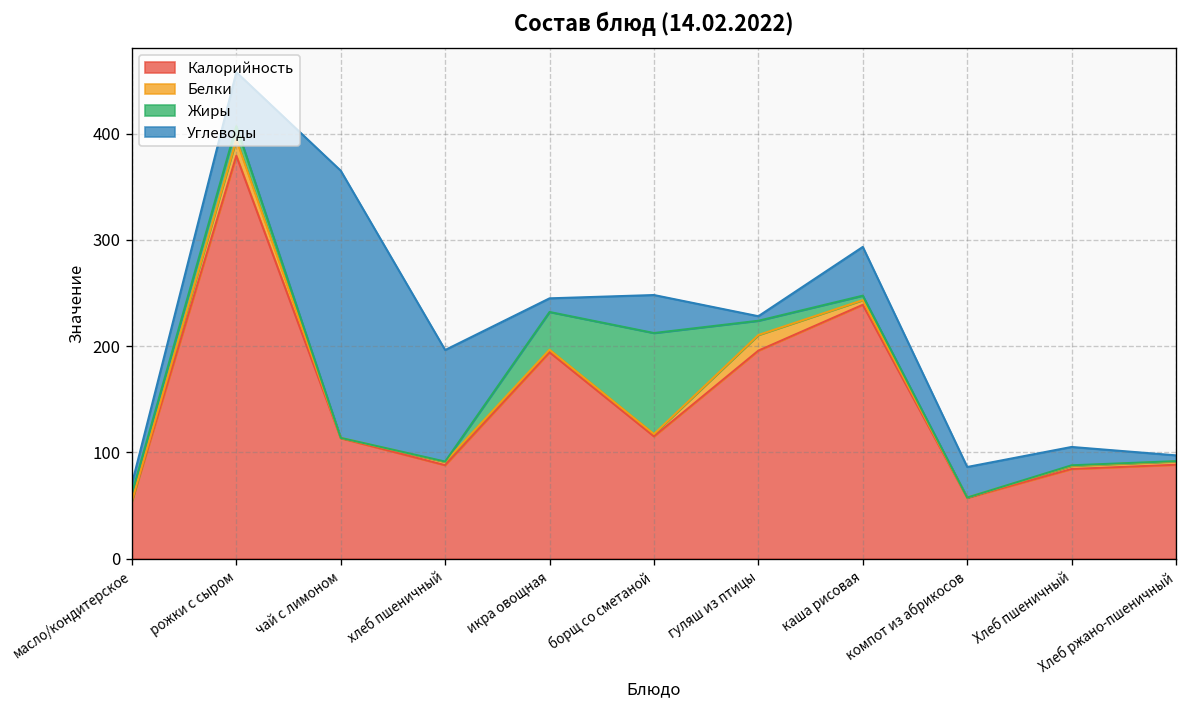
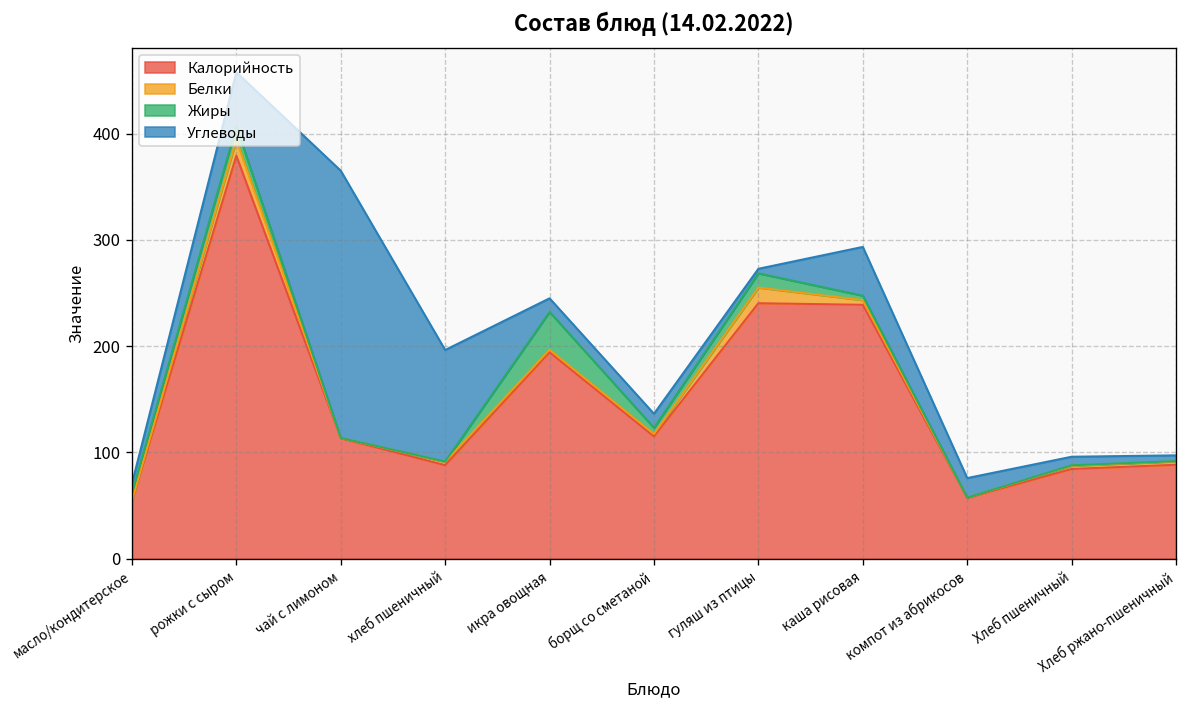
Жиры, борщ со сметаной: 100 -> 10
Углеводы, борщ со сметаной: 40 -> 10
Калорийность, гуляш из птицы: 200 -> 240
Углеводы, компот из абрикосов: 30 -> 20
Углеводы, Хлеб пшеничный: 20 -> 10
